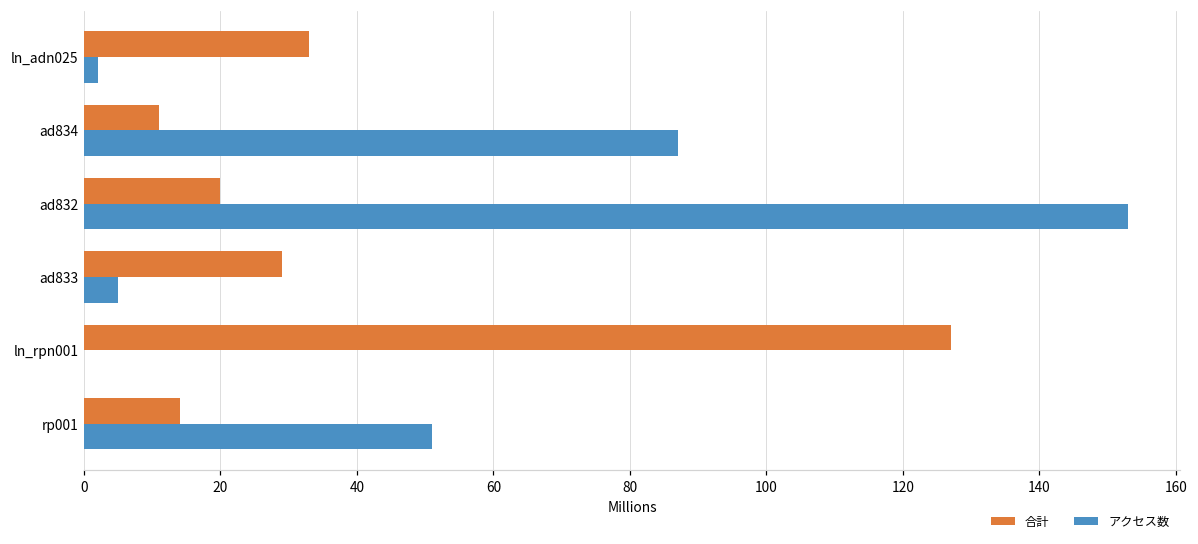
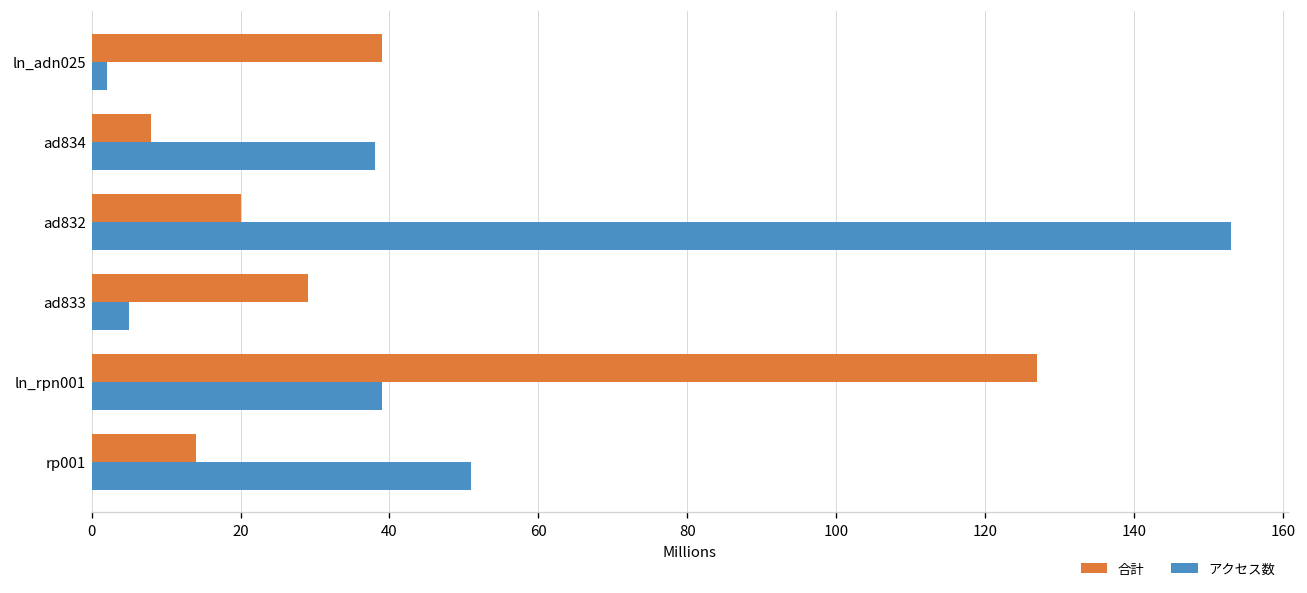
合計, ln_adn025: 33 -> 39
合計, ad834: 11 -> 8
アクセス数, ad834: 87 -> 38
アクセス数, ln_rpn001: 0 -> 39
